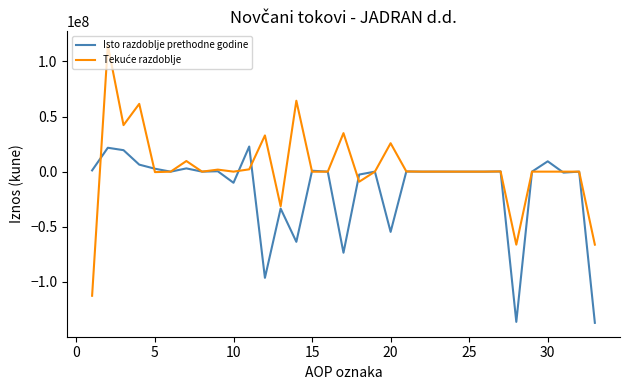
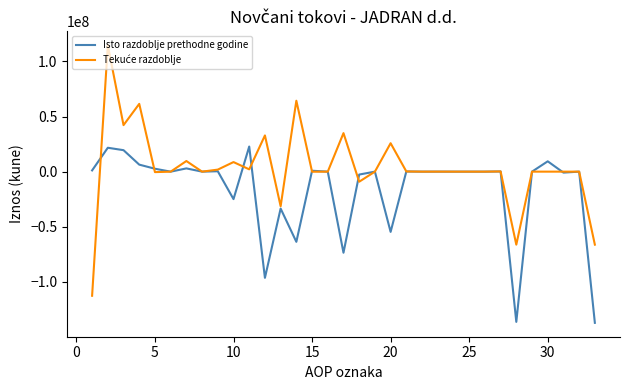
Isto razdoblje prethodne godine, 10: -10000000 -> -25000000
Tekuće razdoblje, 10: 0 -> 9000000
